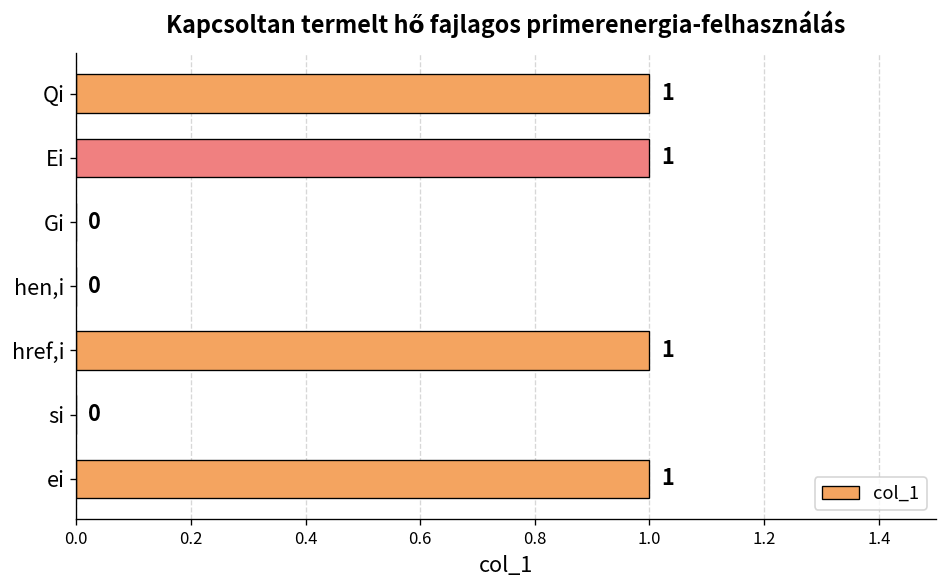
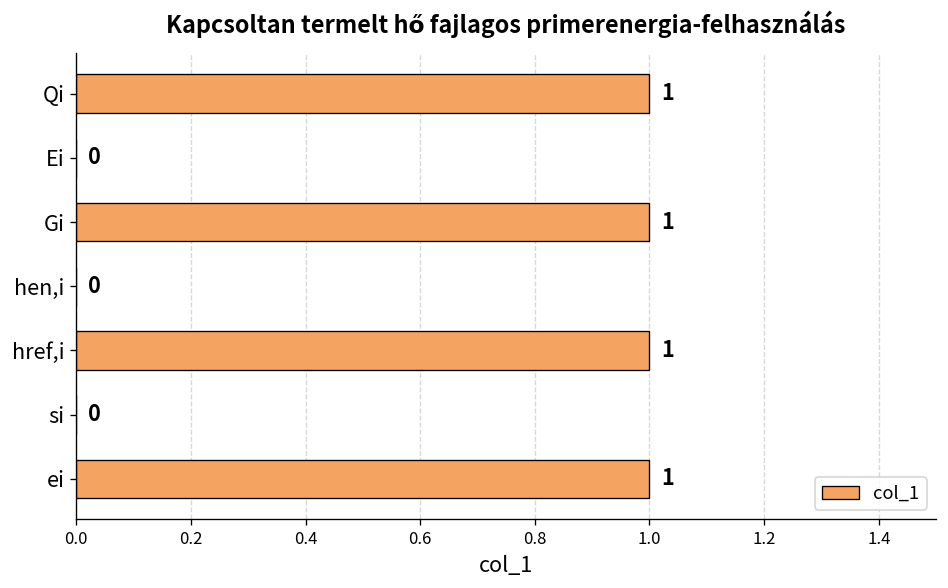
Ei: 1 -> 0
Gi: 0 -> 1
